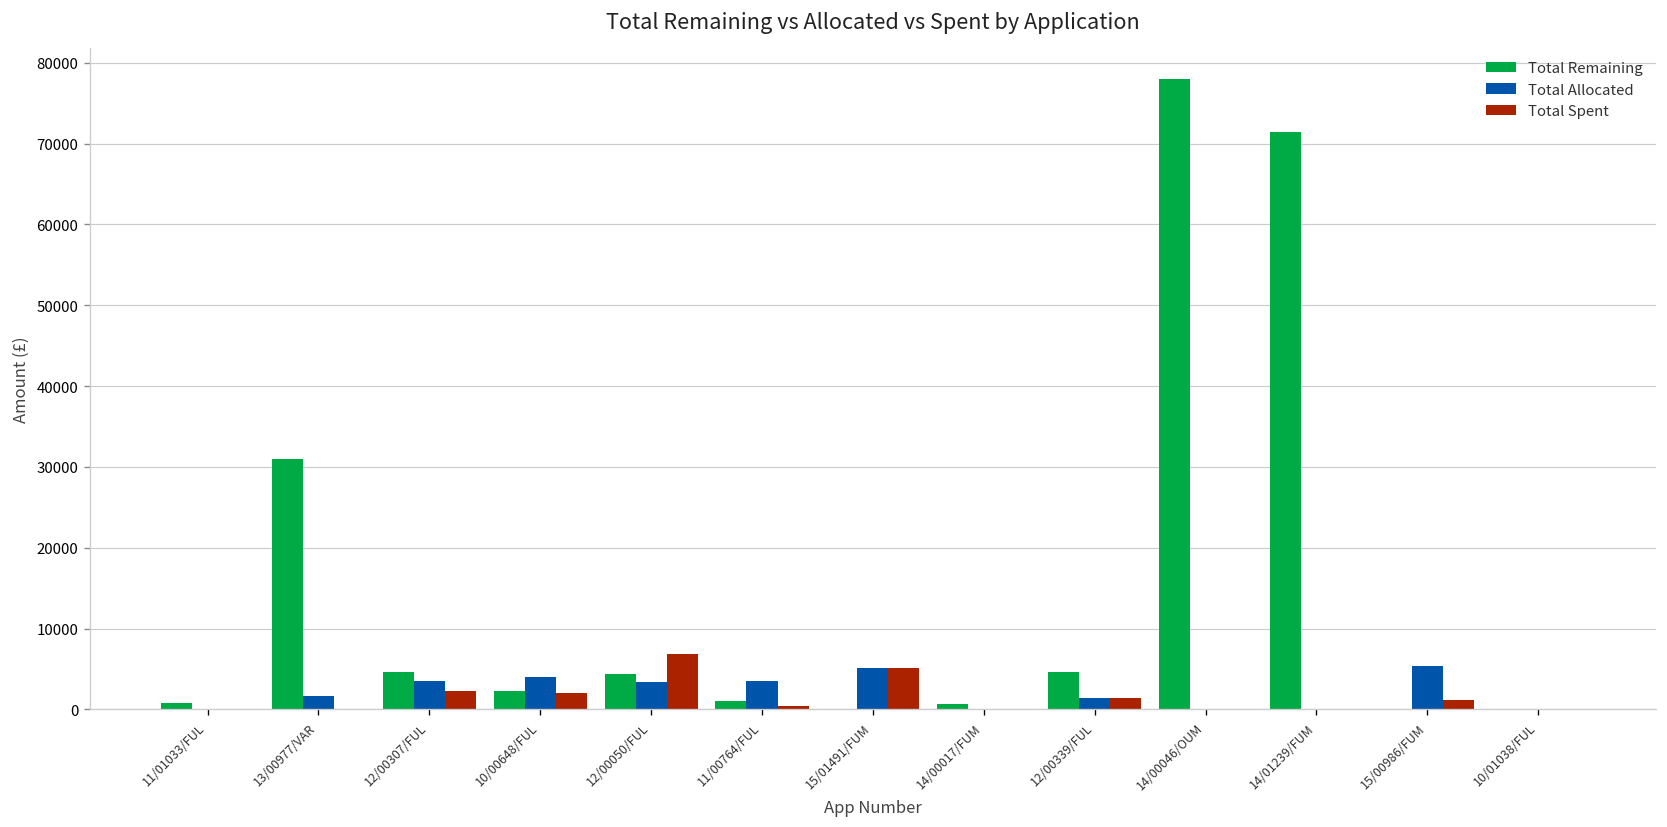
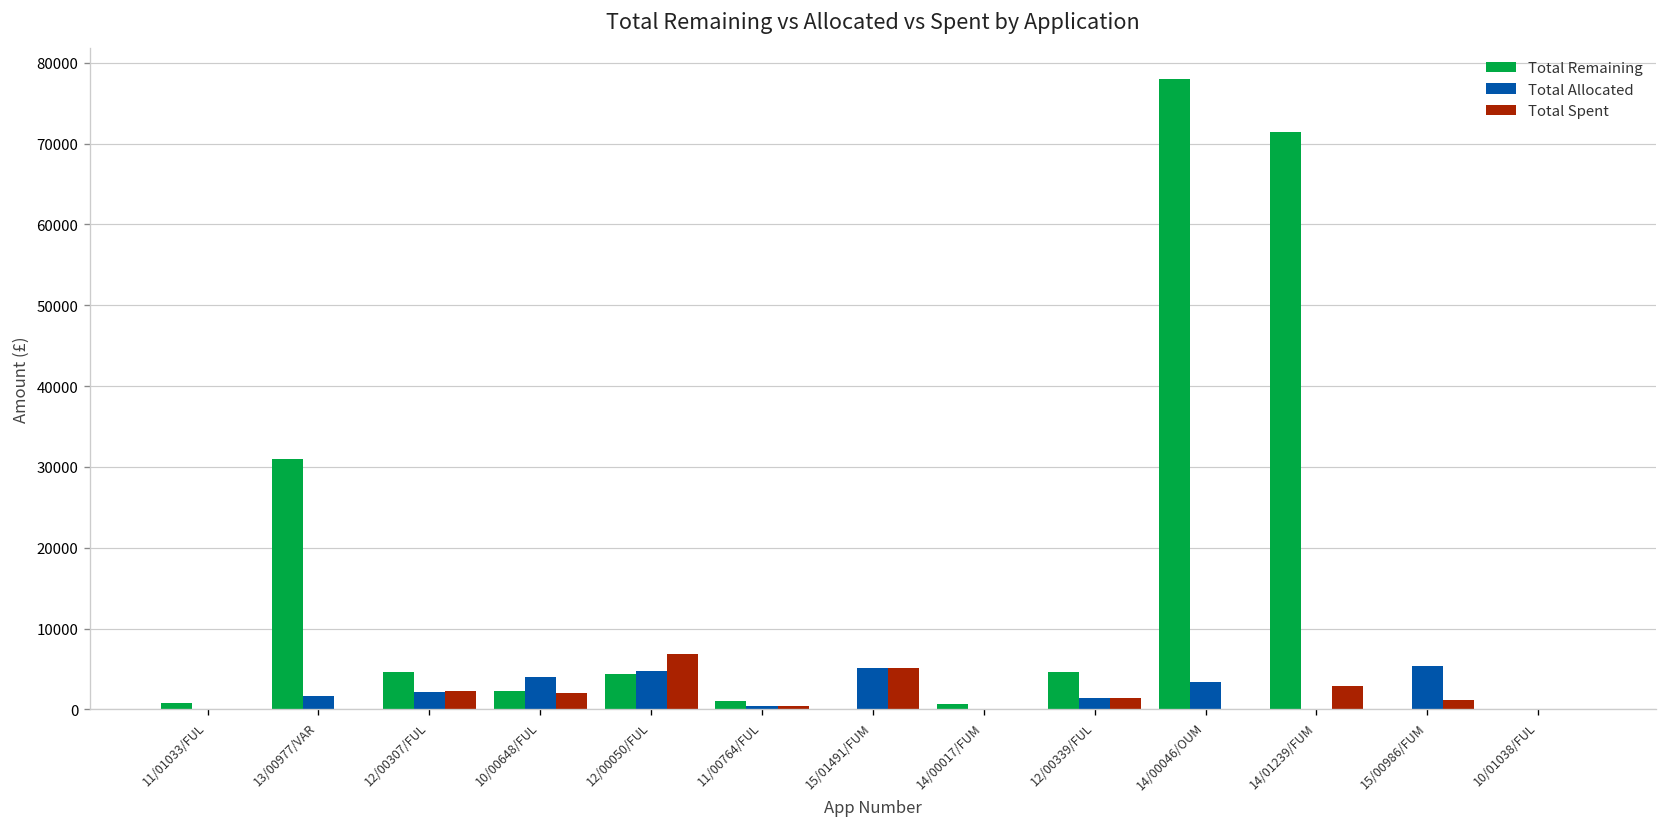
Total Allocated, 12/00307/FUL: 4000 -> 2000
Total Allocated, 12/00050/FUL: 3000 -> 5000
Total Allocated, 11/00764/FUL: 3000 -> 0
Total Allocated, 14/00046/OUM: 0 -> 3000
Total Spent, 14/01239/FUM: 0 -> 3000
